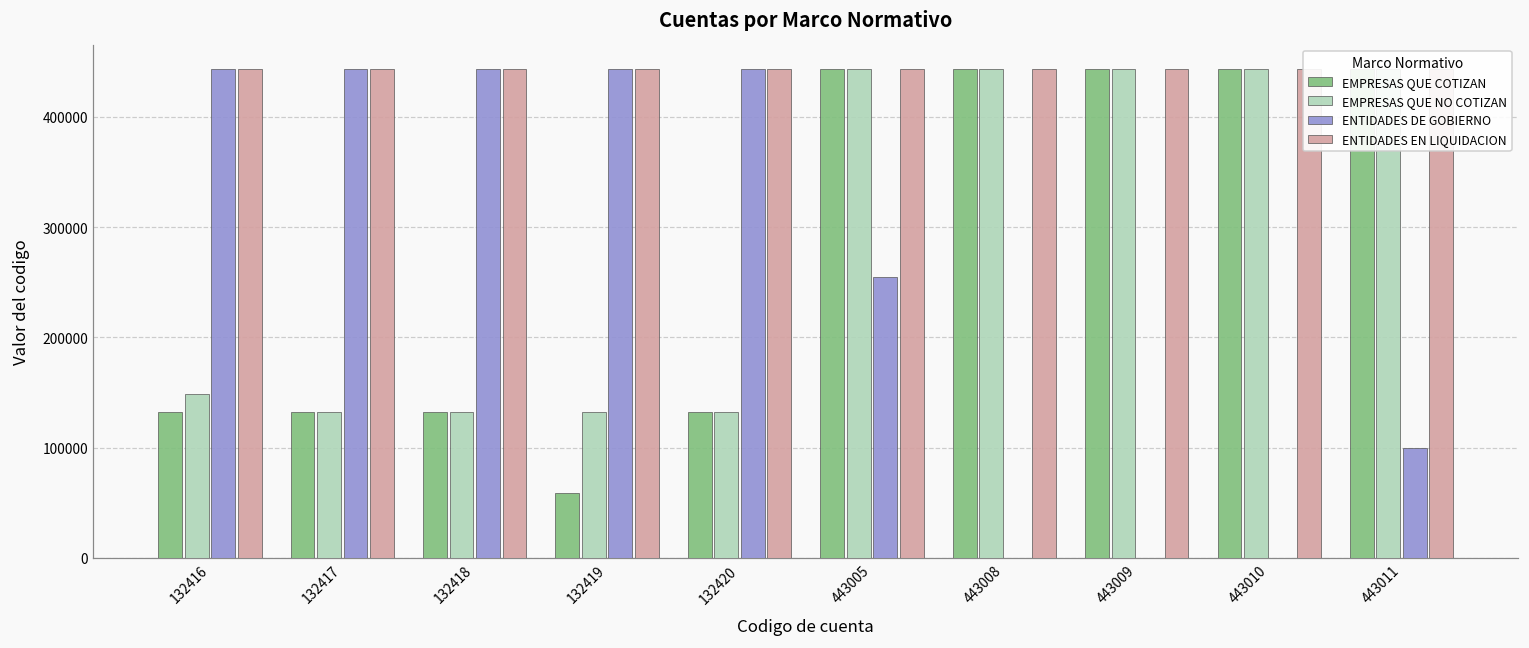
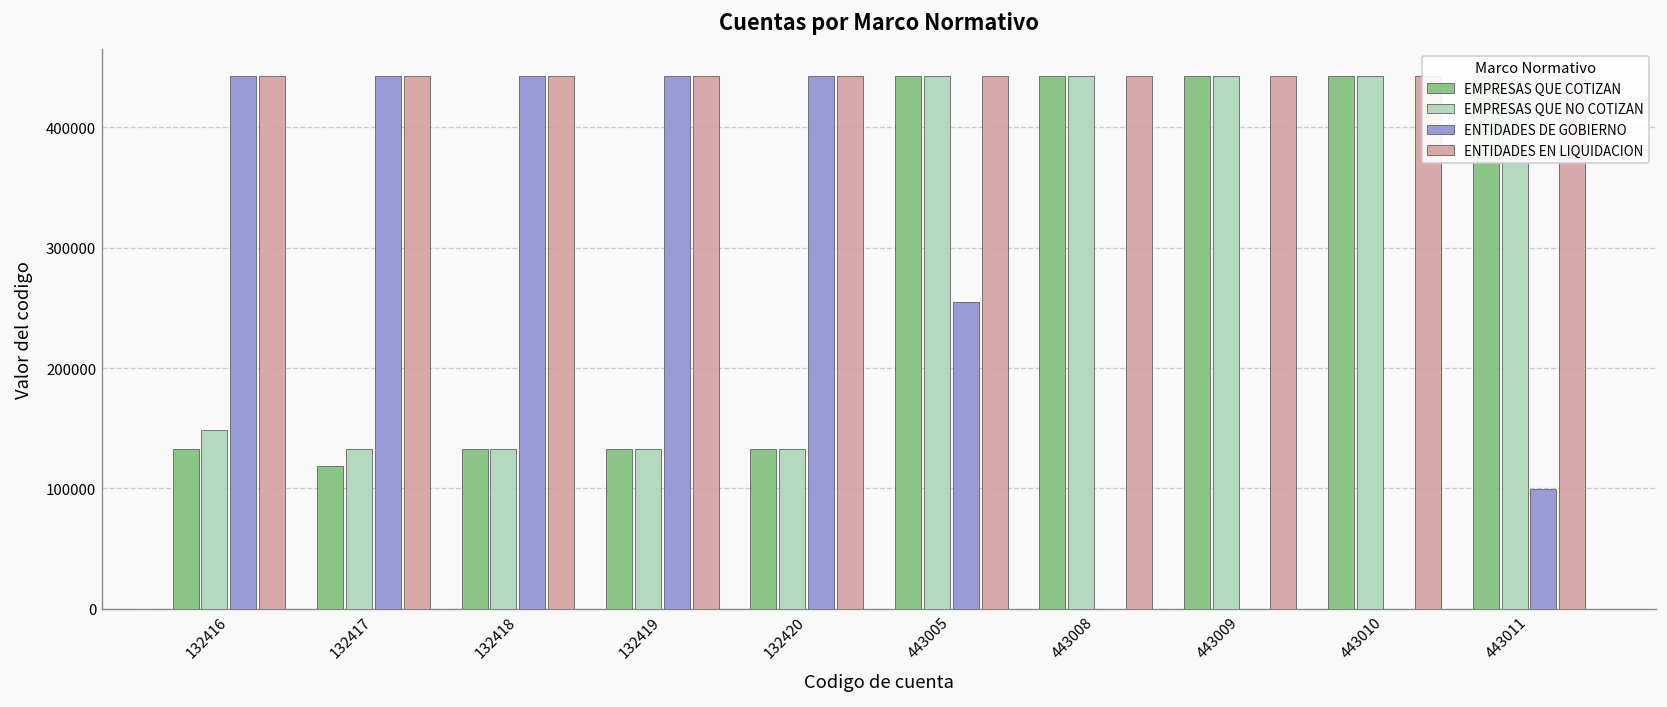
EMPRESAS QUE COTIZAN, 132417: 132000 -> 119000
EMPRESAS QUE COTIZAN, 132419: 59000 -> 132000
